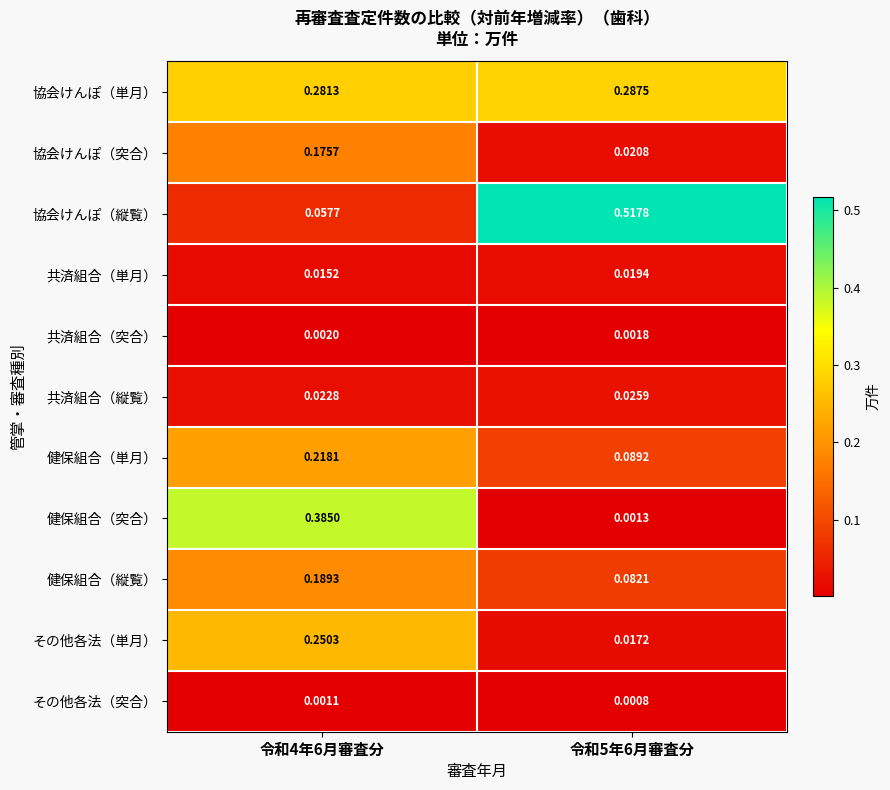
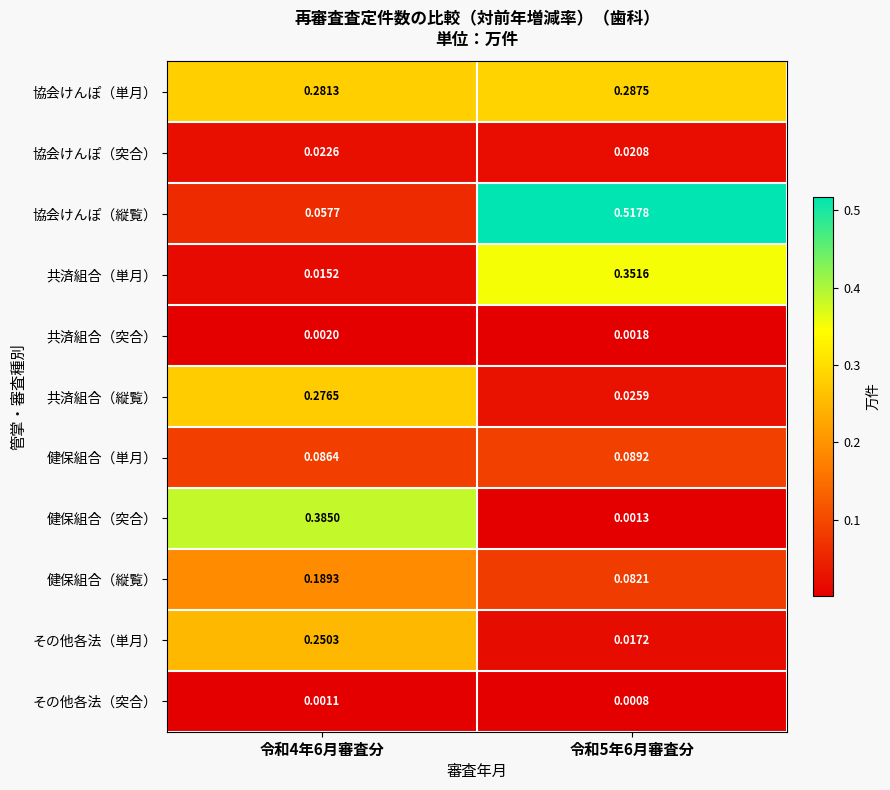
協会けんぽ（突合）, 令和4年6月審査分: 0.1757 -> 0.0226
共済組合（単月）, 令和5年6月審査分: 0.0194 -> 0.3516
共済組合（縦覧）, 令和4年6月審査分: 0.0228 -> 0.2765
健保組合（単月）, 令和4年6月審査分: 0.2181 -> 0.0864
